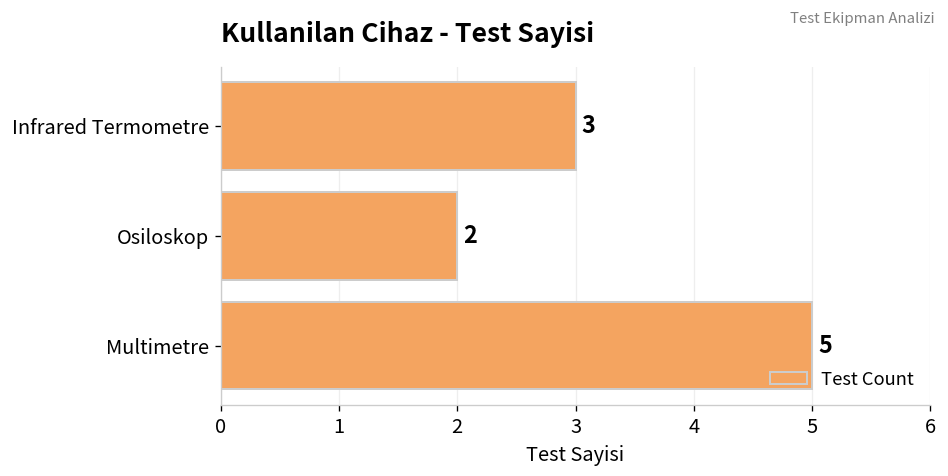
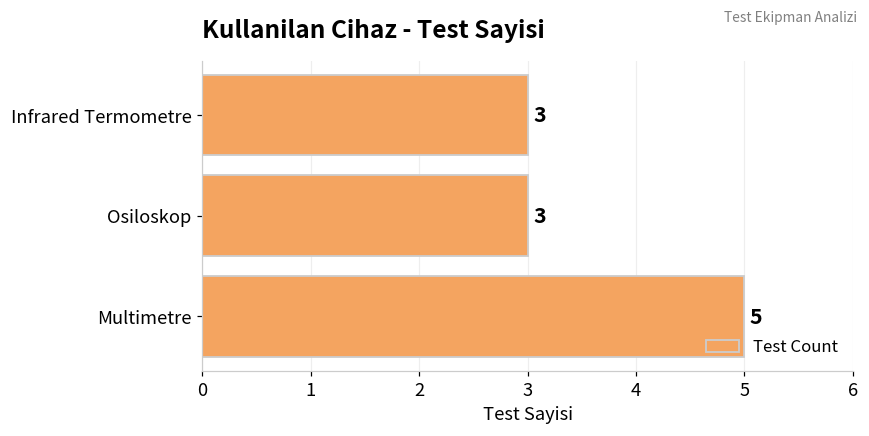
Osiloskop: 2 -> 3
